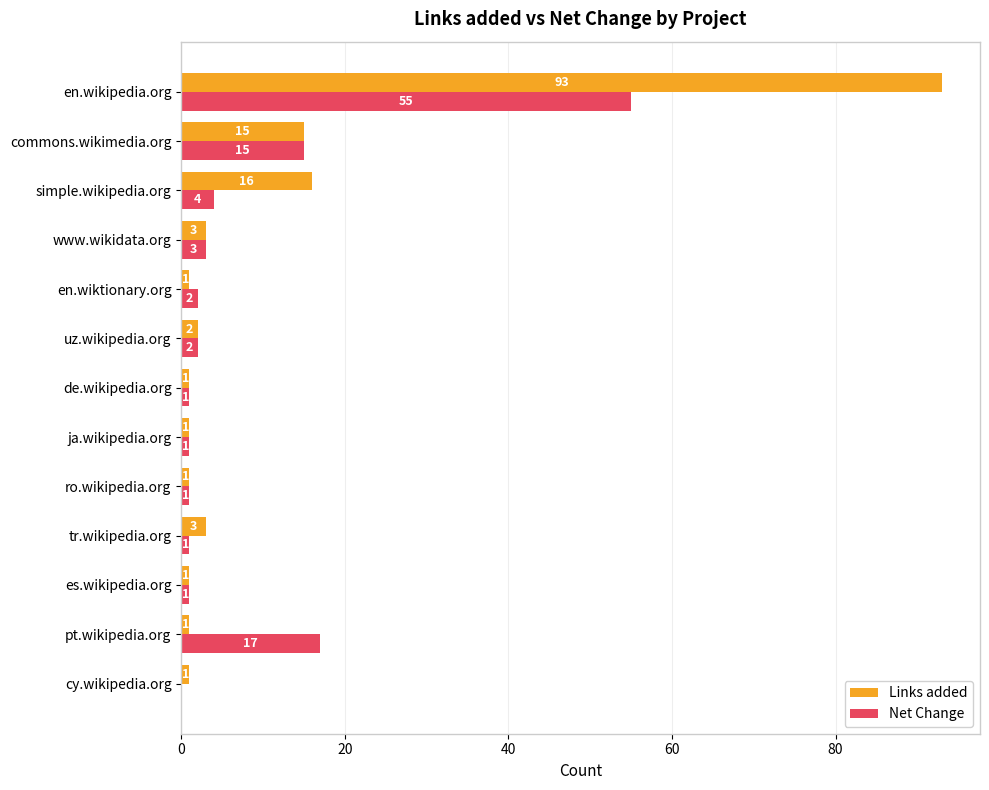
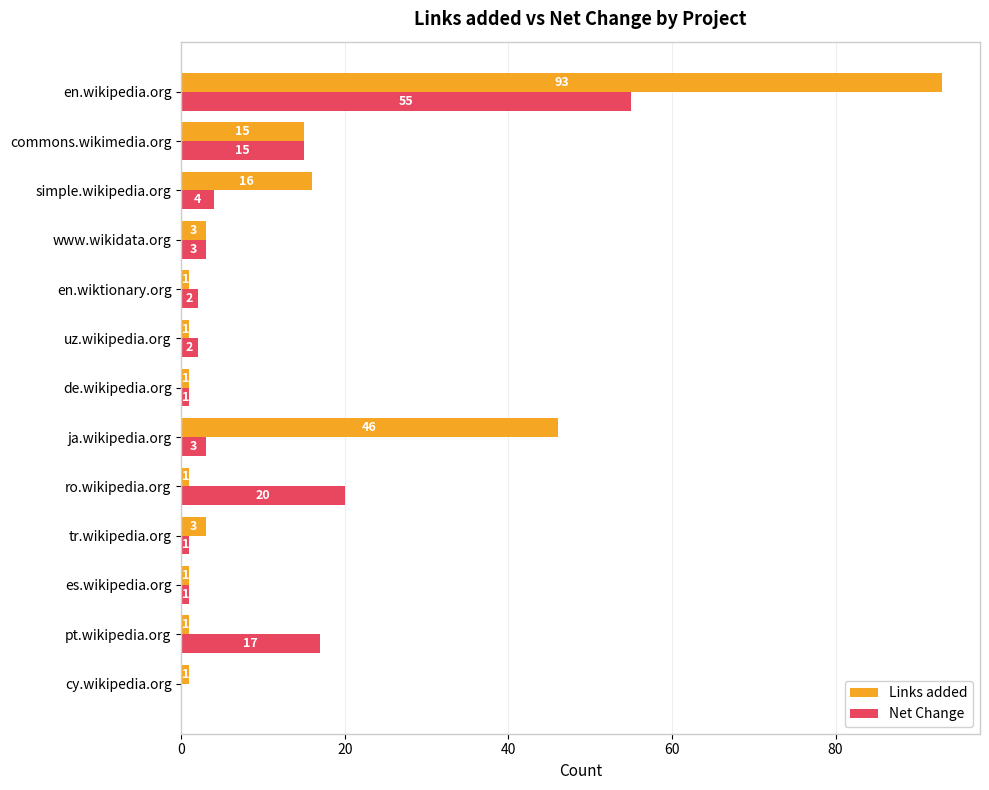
Links added, uz.wikipedia.org: 2 -> 1
Links added, ja.wikipedia.org: 1 -> 46
Net Change, ja.wikipedia.org: 1 -> 3
Net Change, ro.wikipedia.org: 1 -> 20
